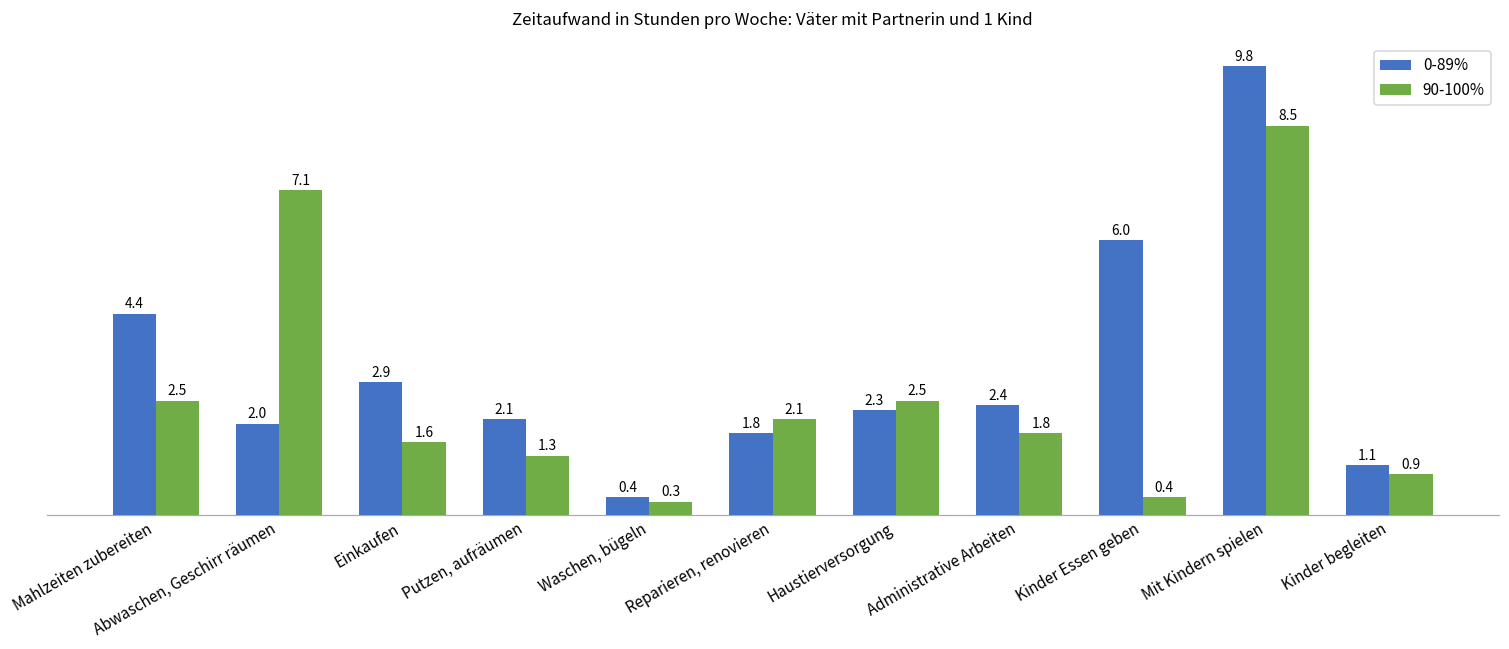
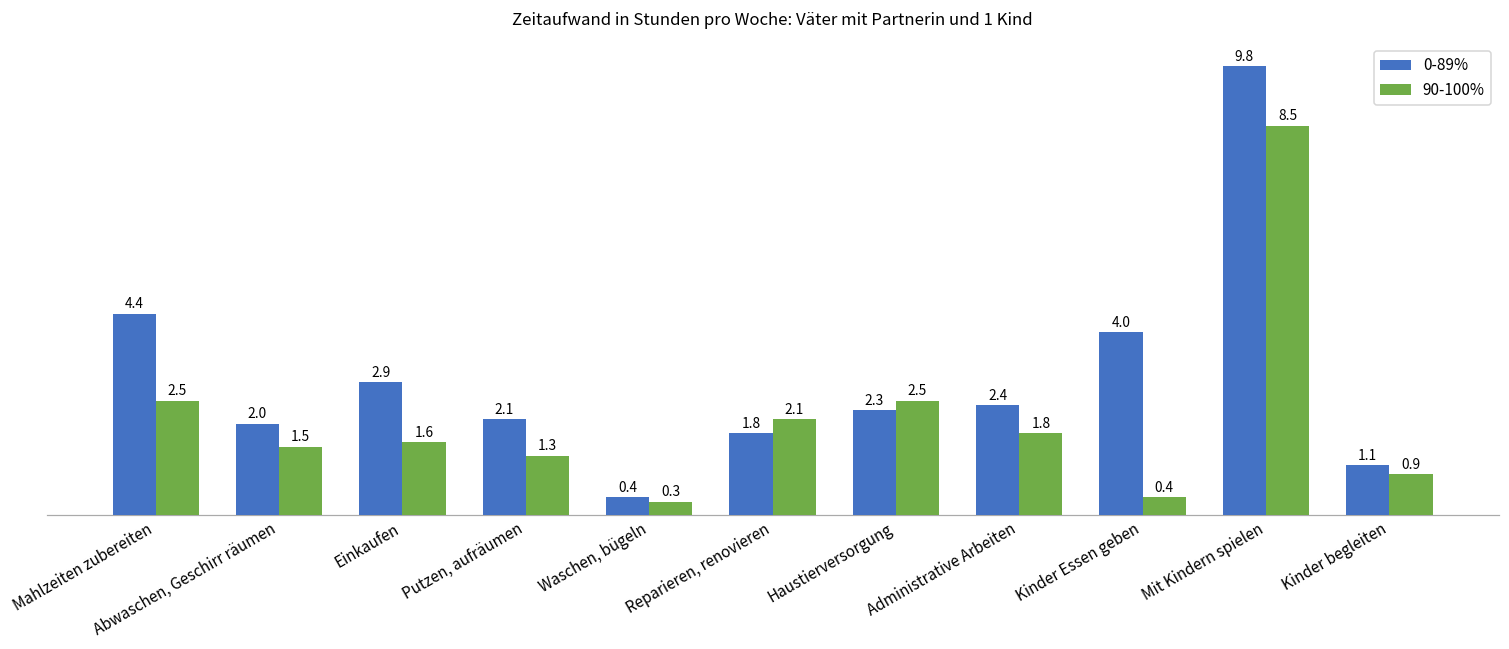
90-100%, Abwaschen, Geschirr räumen: 7.1 -> 1.5
0-89%, Kinder Essen geben: 6.0 -> 4.0
